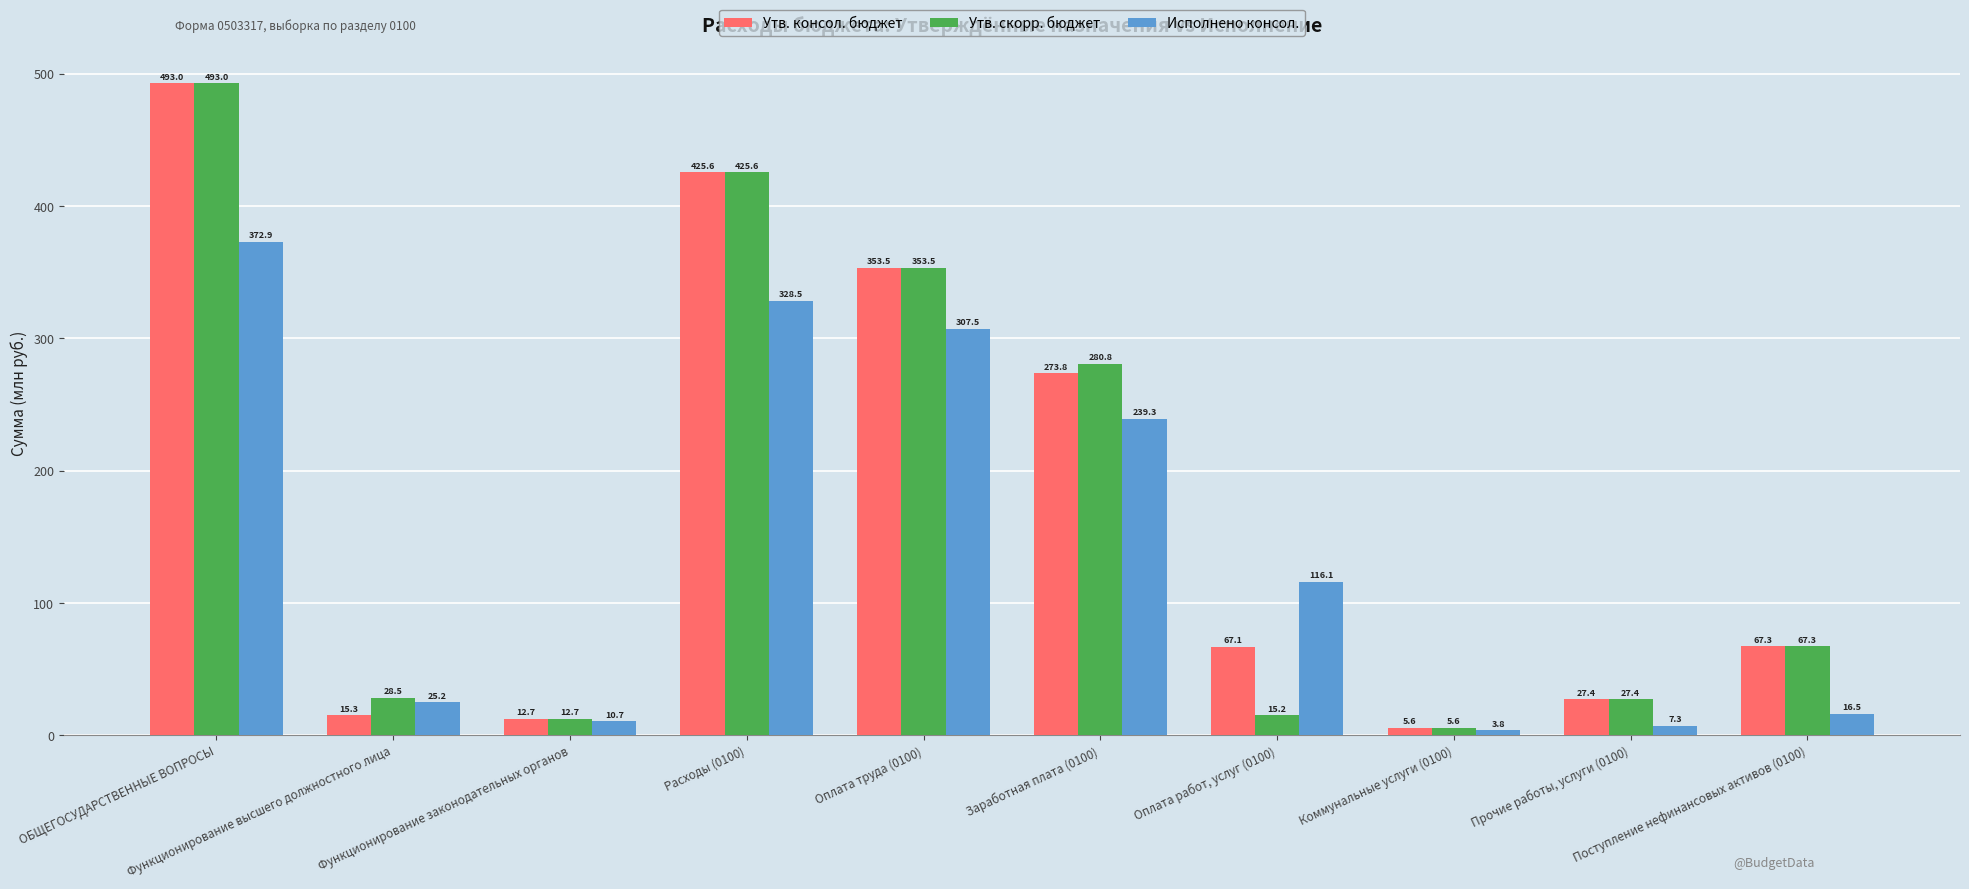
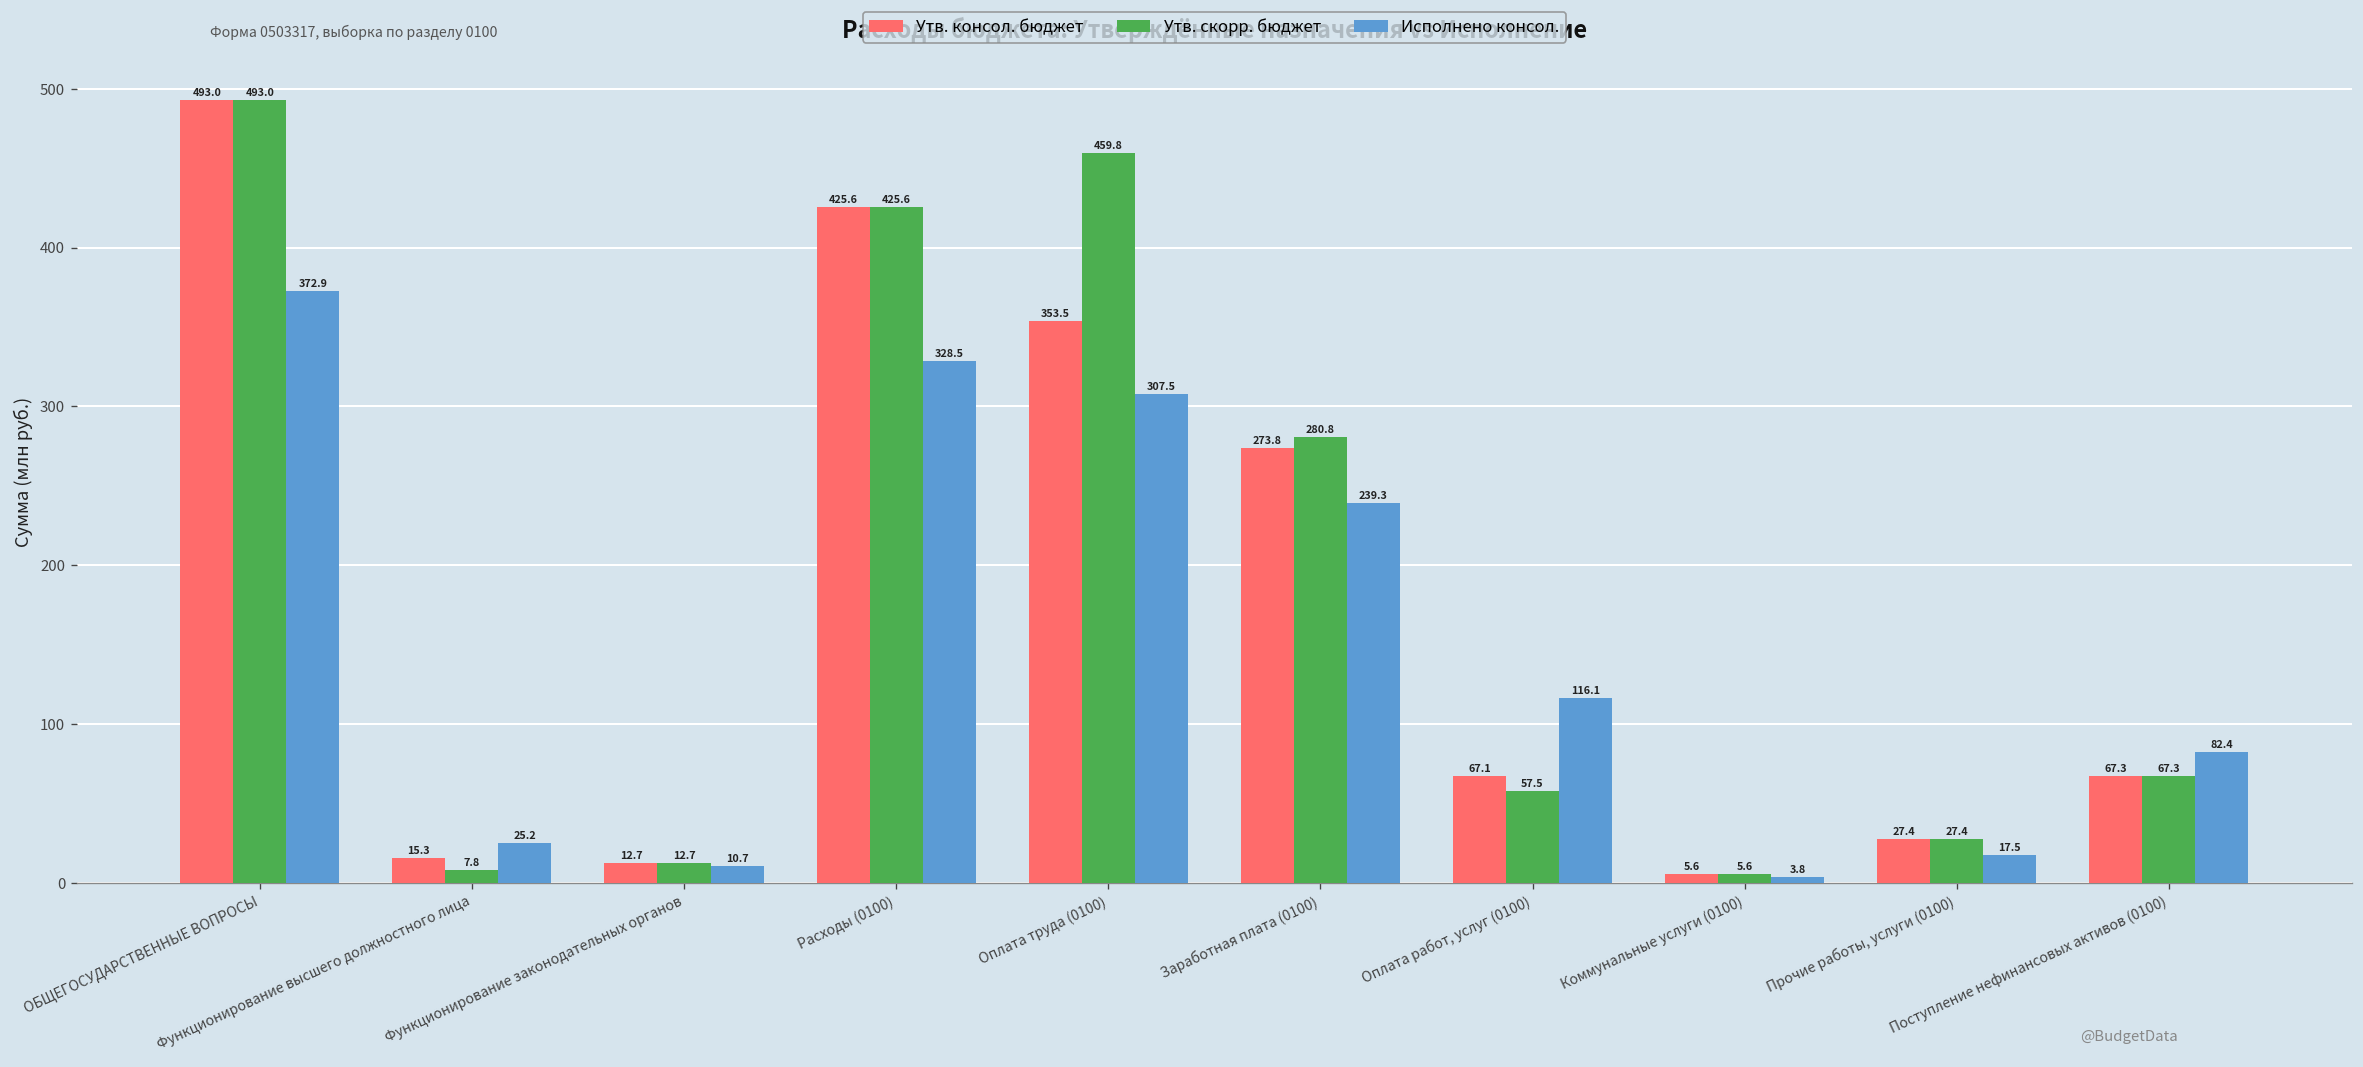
Утв. скорр. бюджет, Функционирование высшего должностного лица: 28.5 -> 7.8
Утв. скорр. бюджет, Оплата труда (0100): 353.5 -> 459.8
Утв. скорр. бюджет, Оплата работ, услуг (0100): 15.2 -> 57.5
Исполнено консол., Прочие работы, услуги (0100): 7.3 -> 17.5
Исполнено консол., Поступление нефинансовых активов (0100): 16.5 -> 82.4
